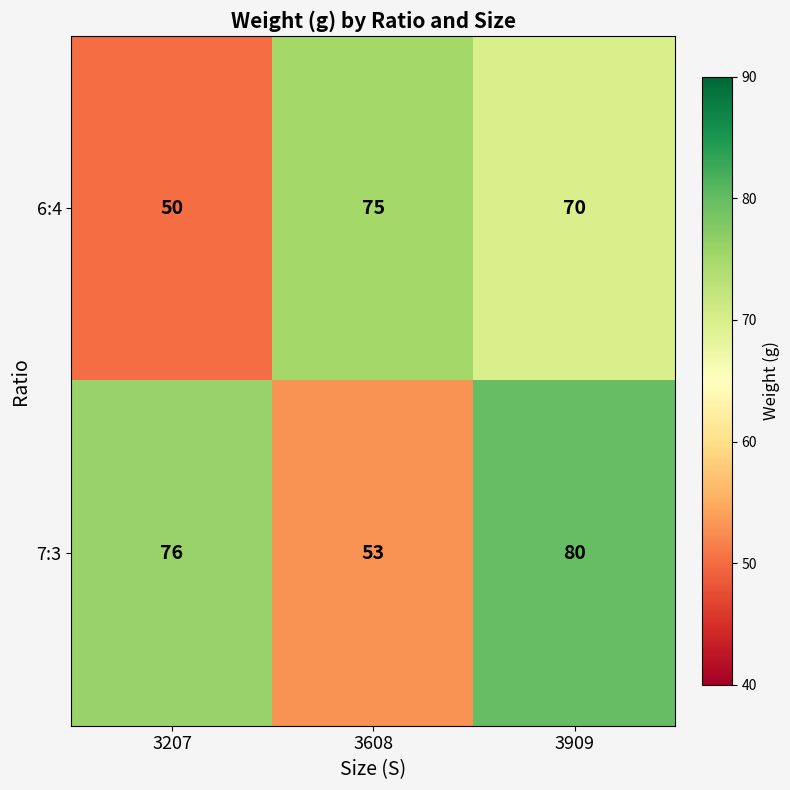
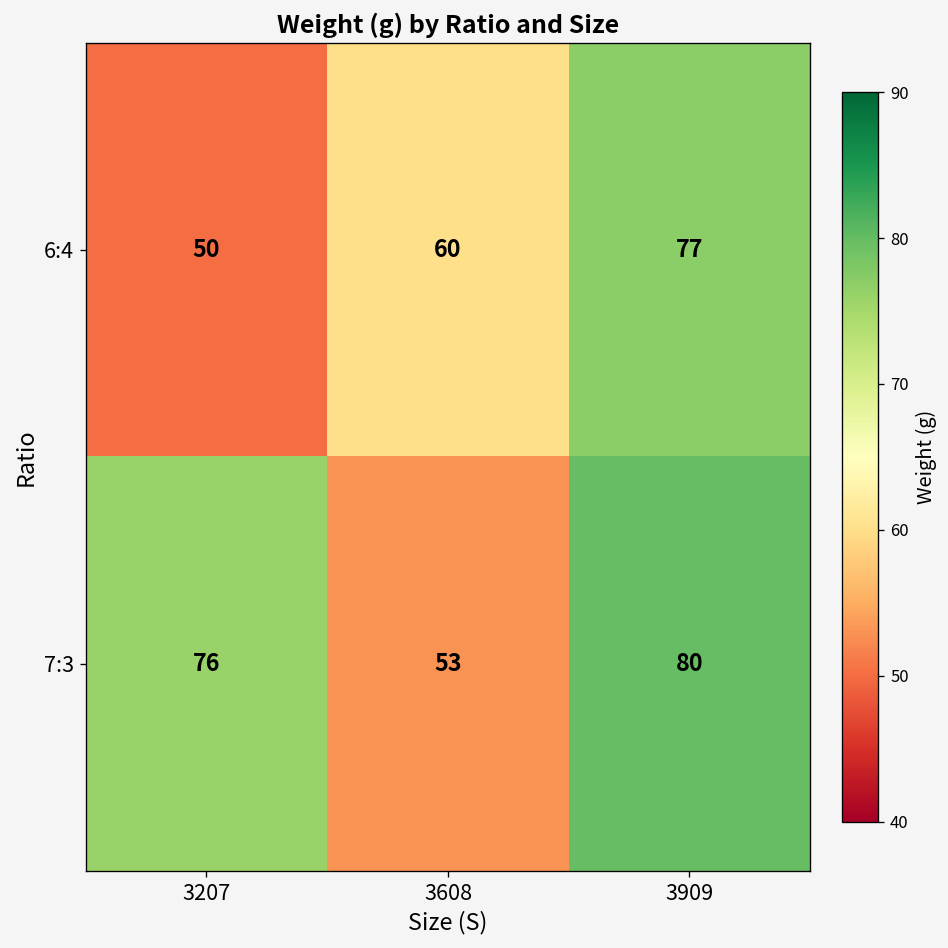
6:4, 3608: 75 -> 60
6:4, 3909: 70 -> 77
